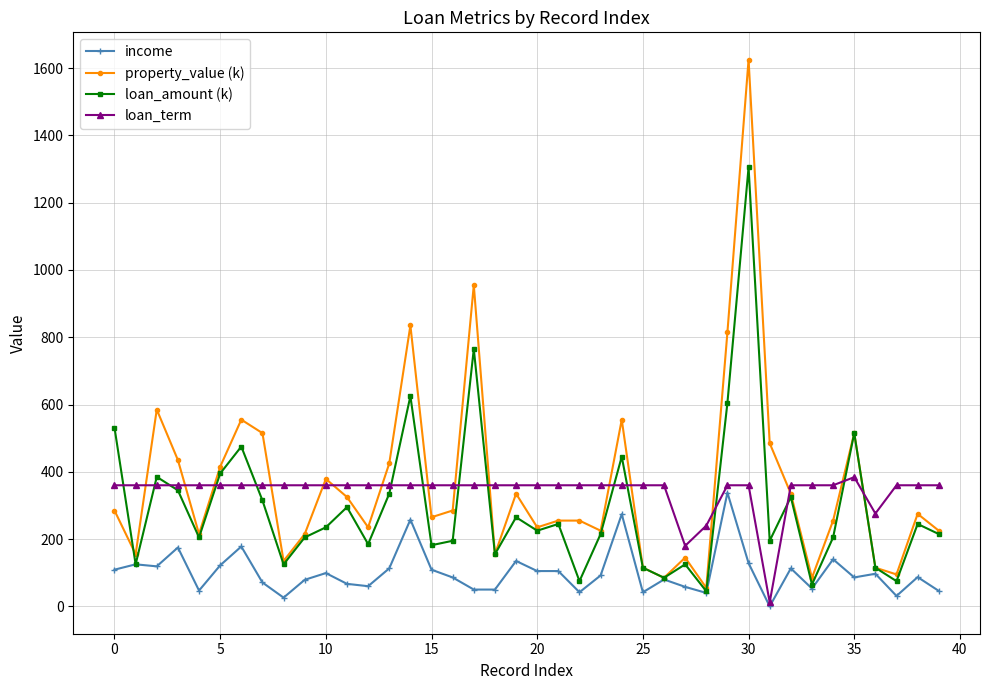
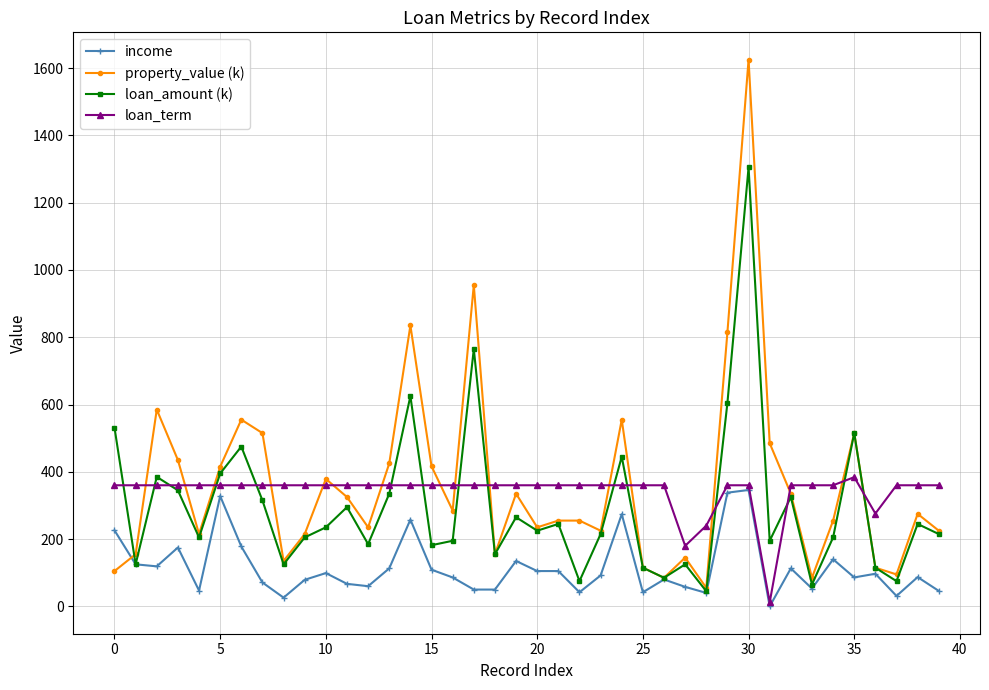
income, 0: 110 -> 230
property_value (k), 0: 290 -> 100
income, 5: 120 -> 330
property_value (k), 15: 270 -> 420
income, 30: 130 -> 350
